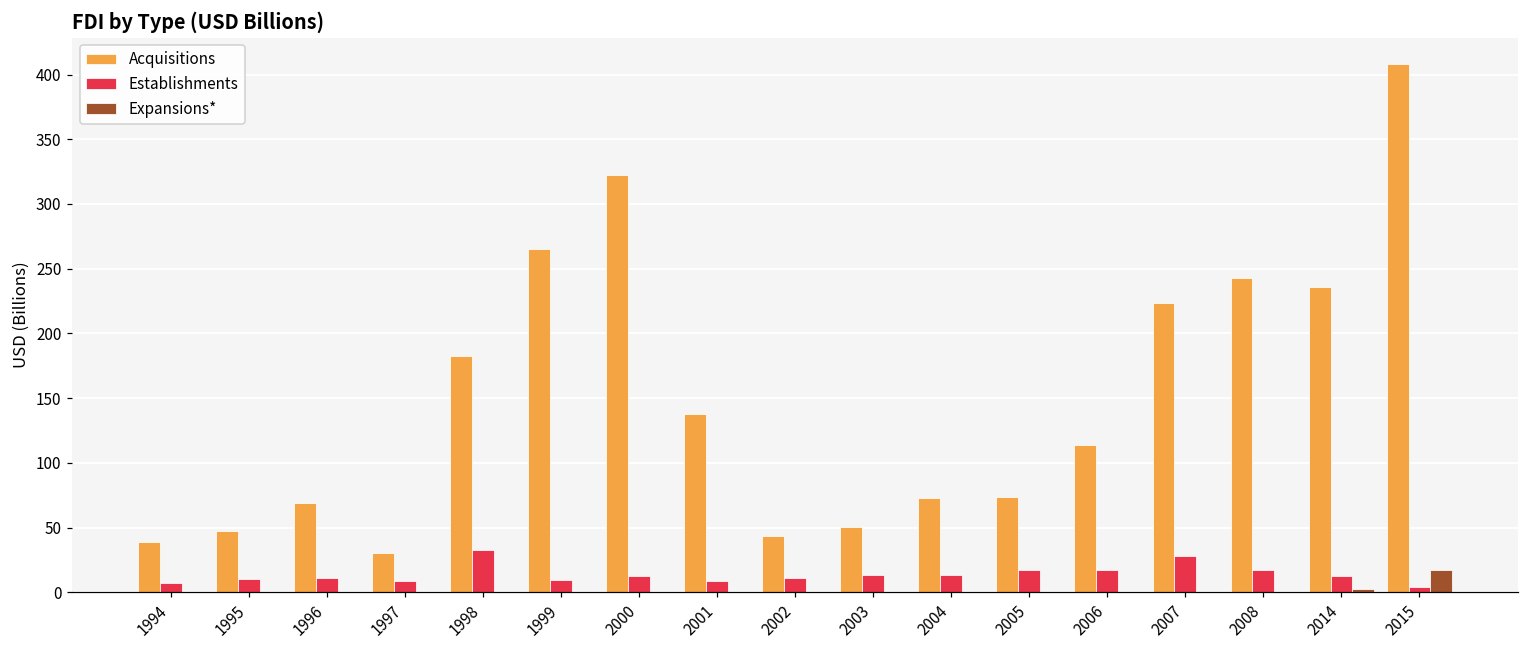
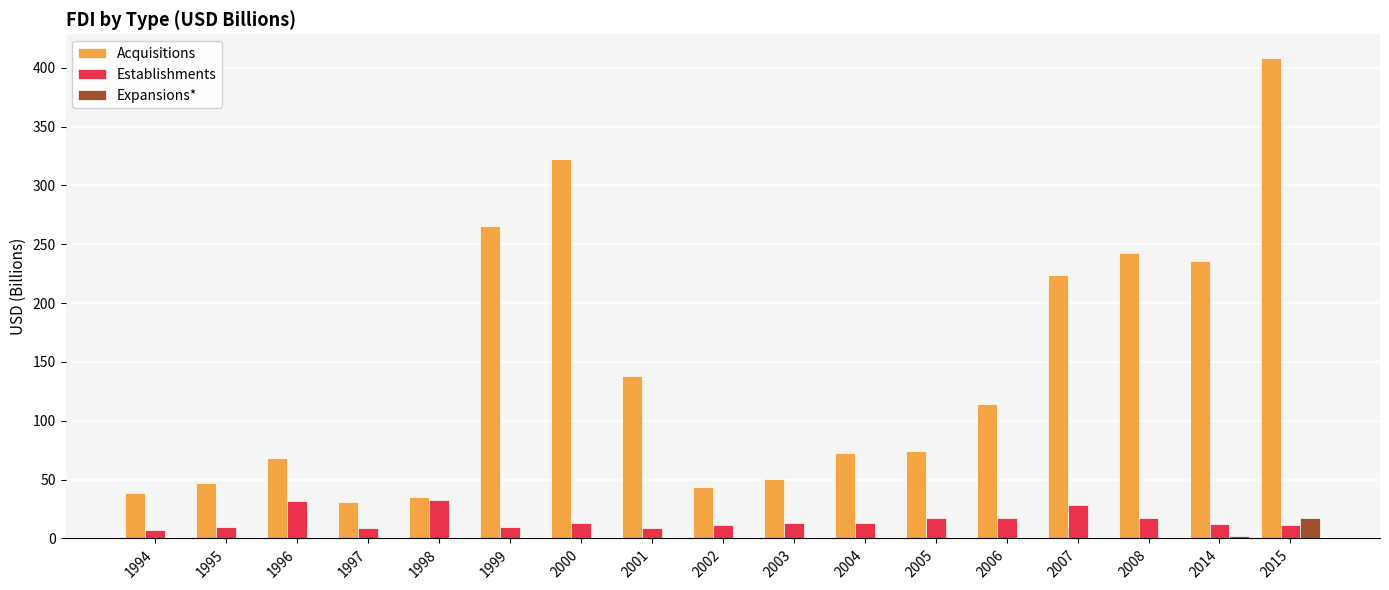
Establishments, 1996: 11 -> 32
Acquisitions, 1998: 182 -> 35
Establishments, 2015: 4 -> 11
